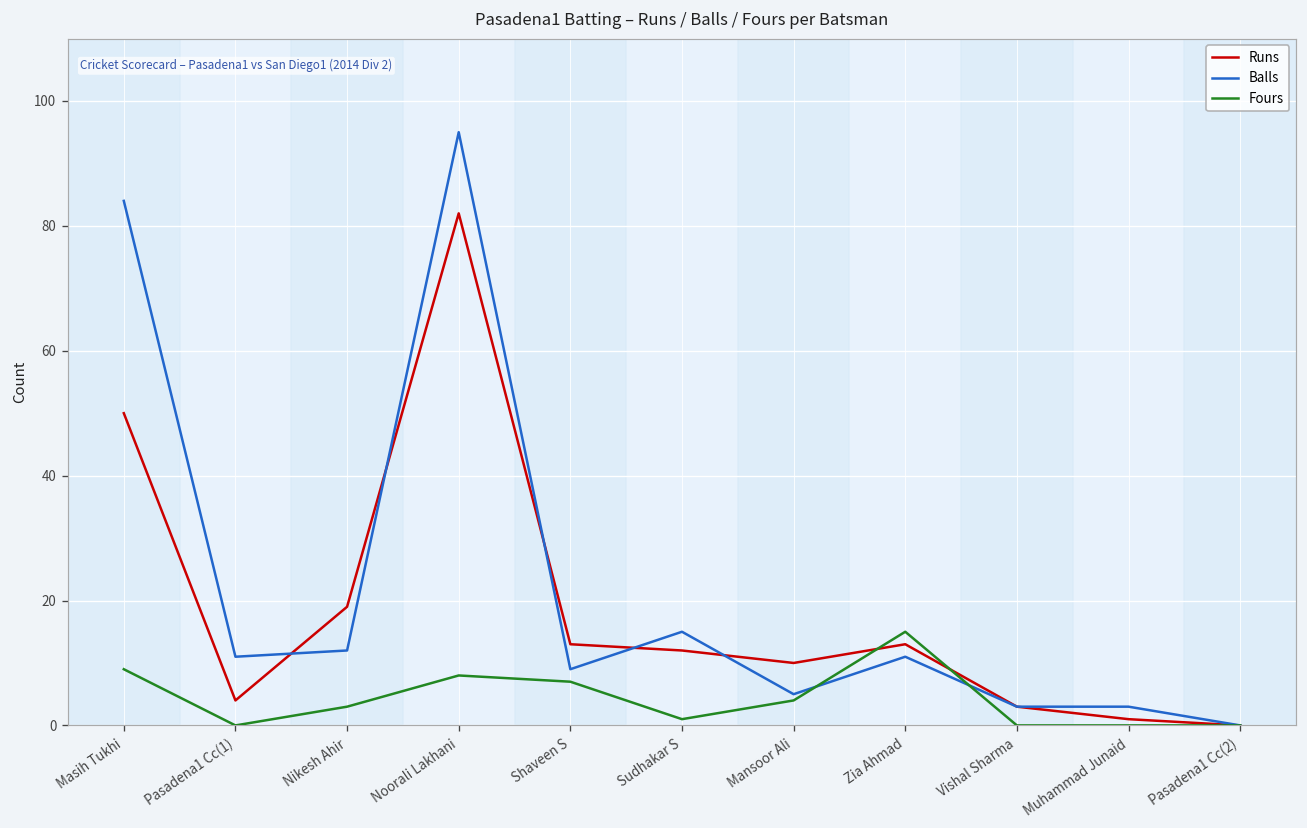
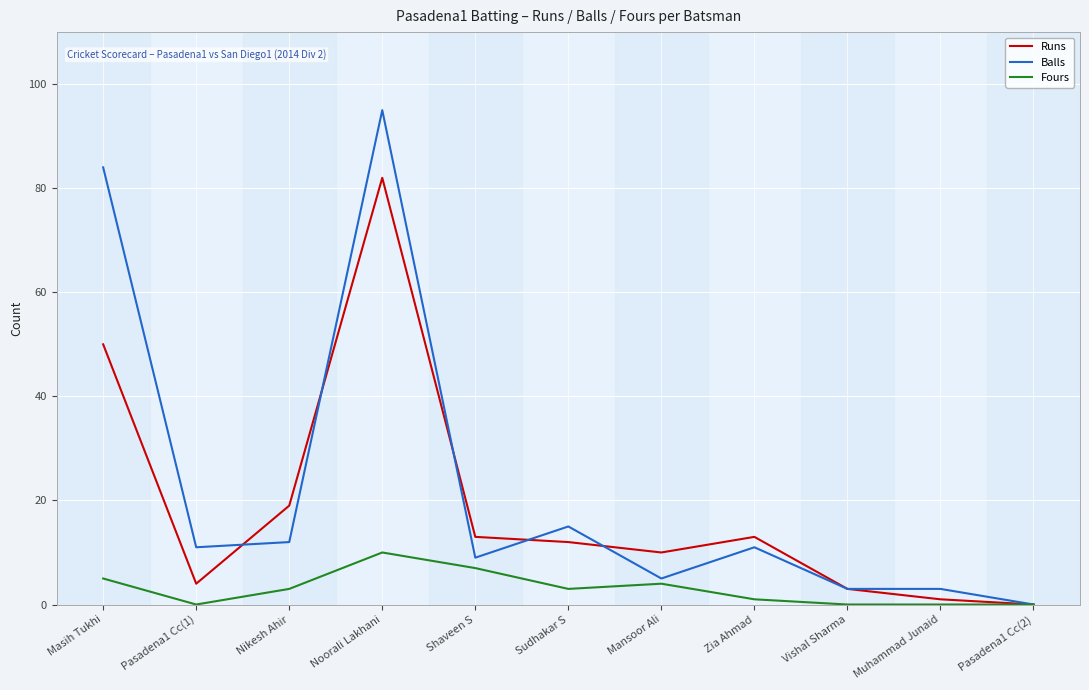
Fours, Masih Tukhi: 9 -> 5
Fours, Noorali Lakhani: 8 -> 10
Fours, Sudhakar S: 1 -> 3
Fours, Zia Ahmad: 15 -> 1
